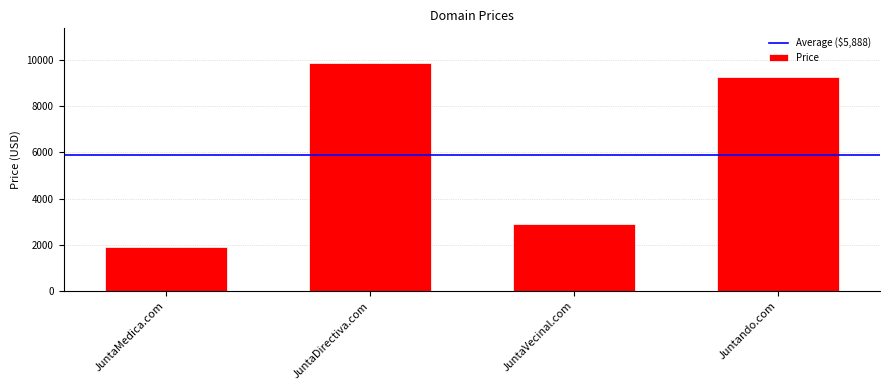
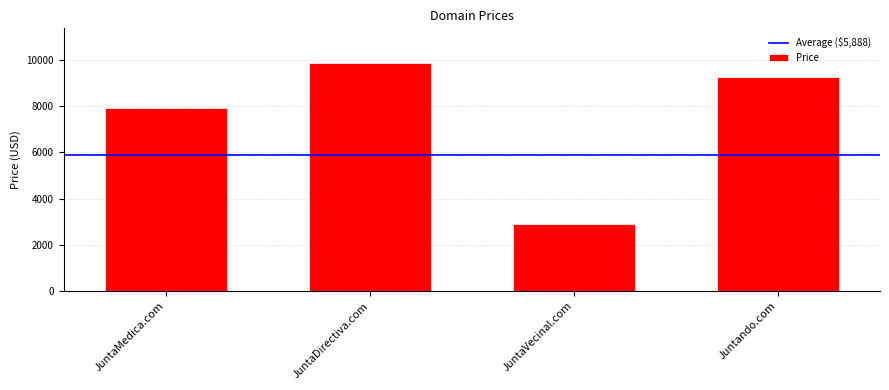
JuntaMedica.com: 1900 -> 7900
